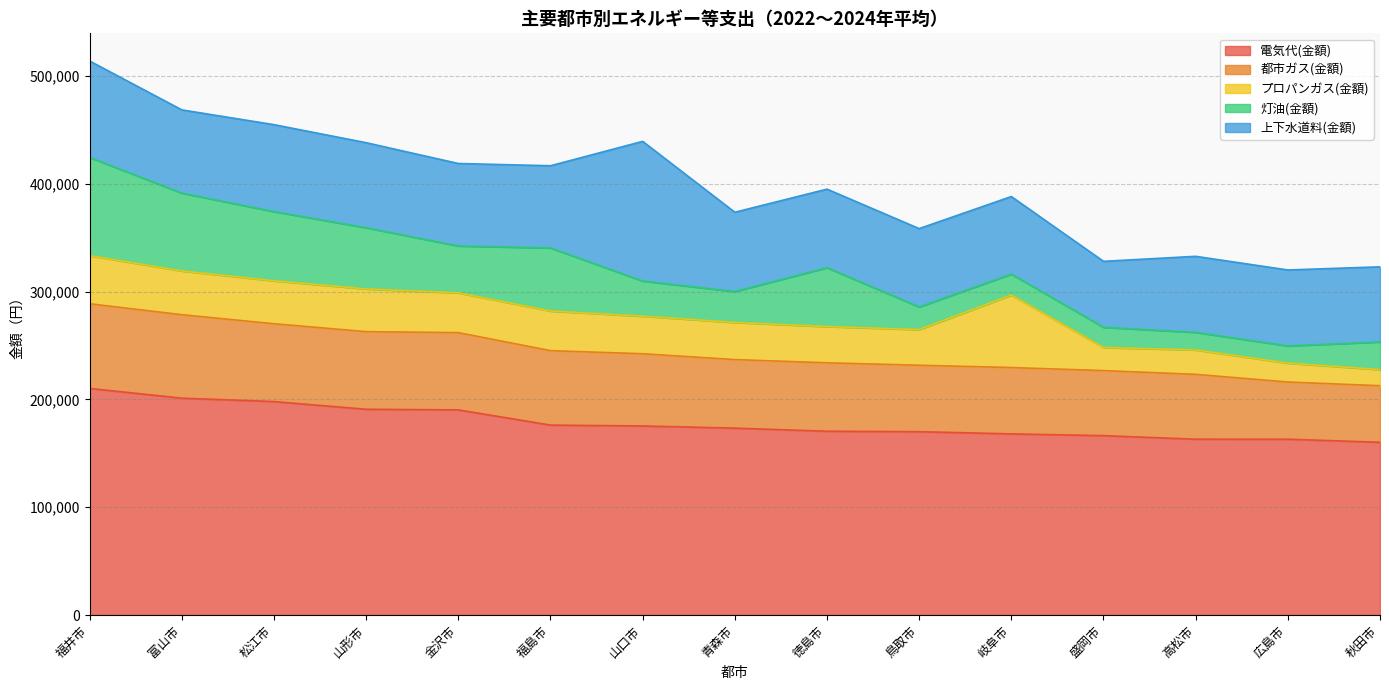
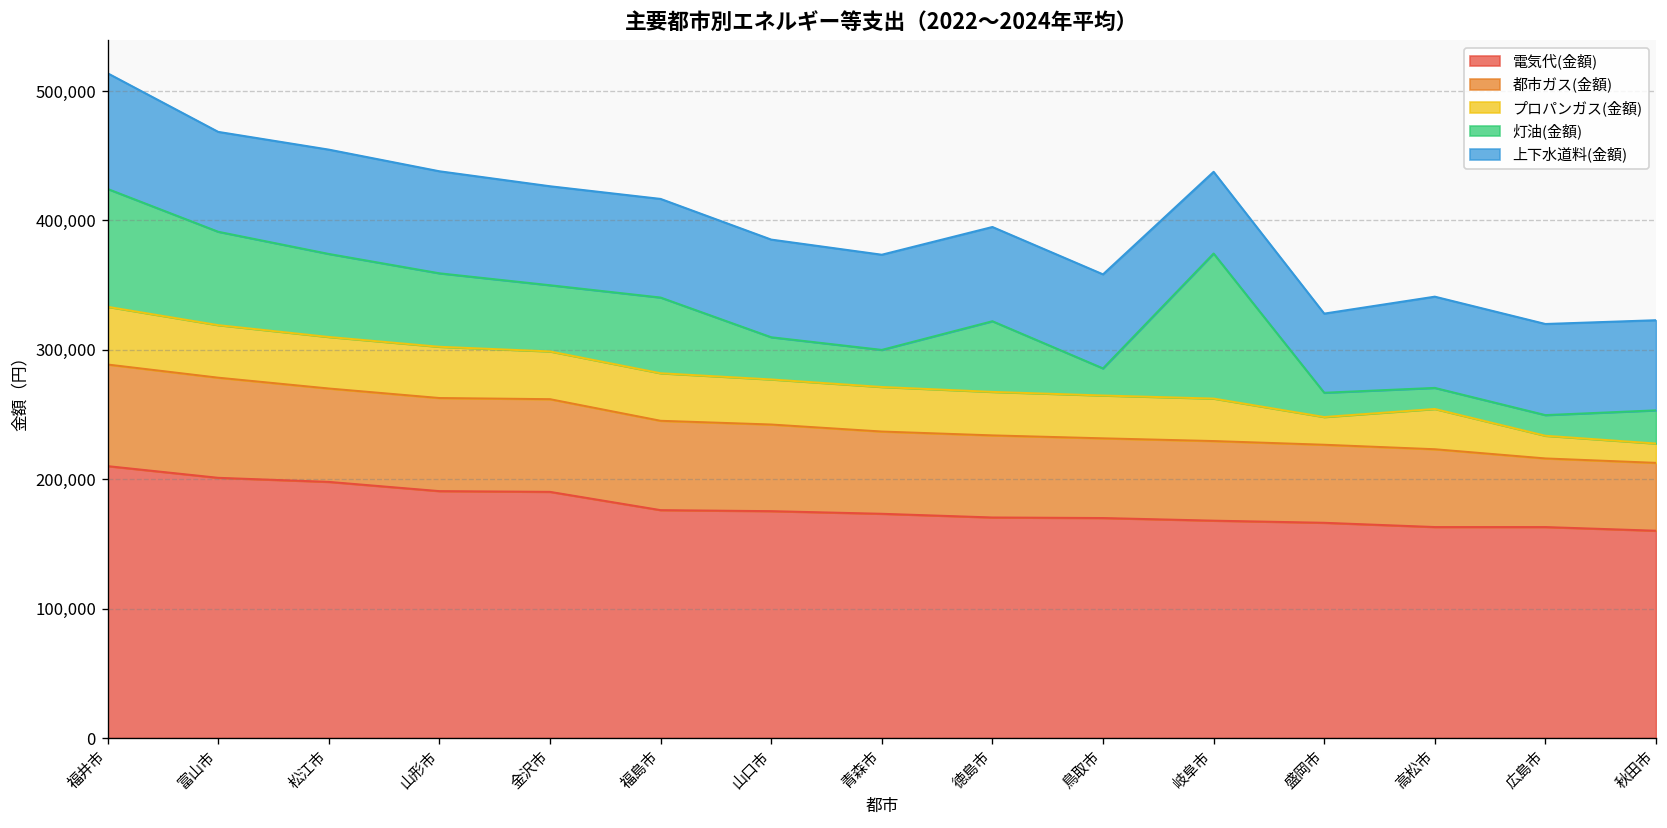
灯油(金額), 金沢市: 43,000 -> 51,000
上下水道料(金額), 山口市: 130,000 -> 75,000
プロパンガス(金額), 岐阜市: 67,000 -> 33,000
灯油(金額), 岐阜市: 19,000 -> 112,000
上下水道料(金額), 岐阜市: 72,000 -> 63,000
プロパンガス(金額), 高松市: 23,000 -> 31,000
